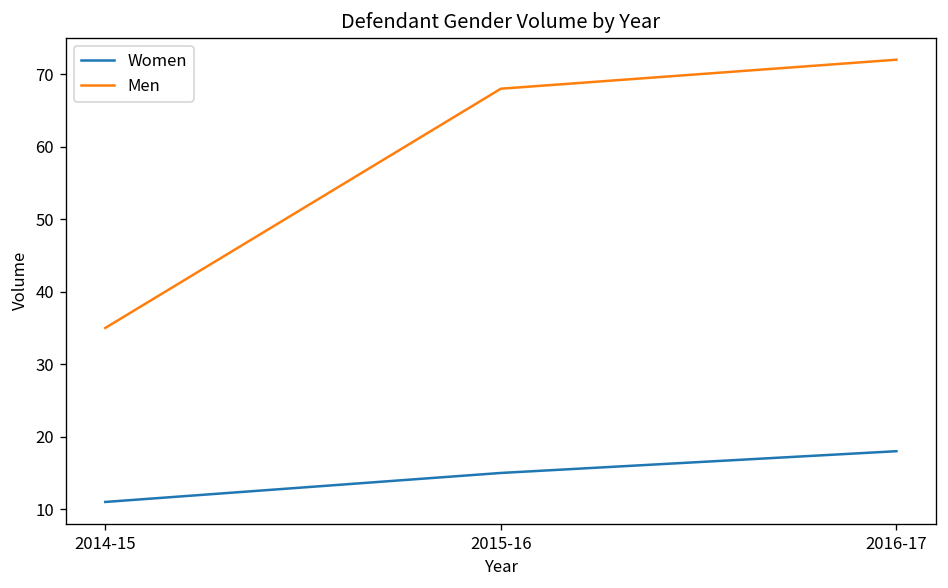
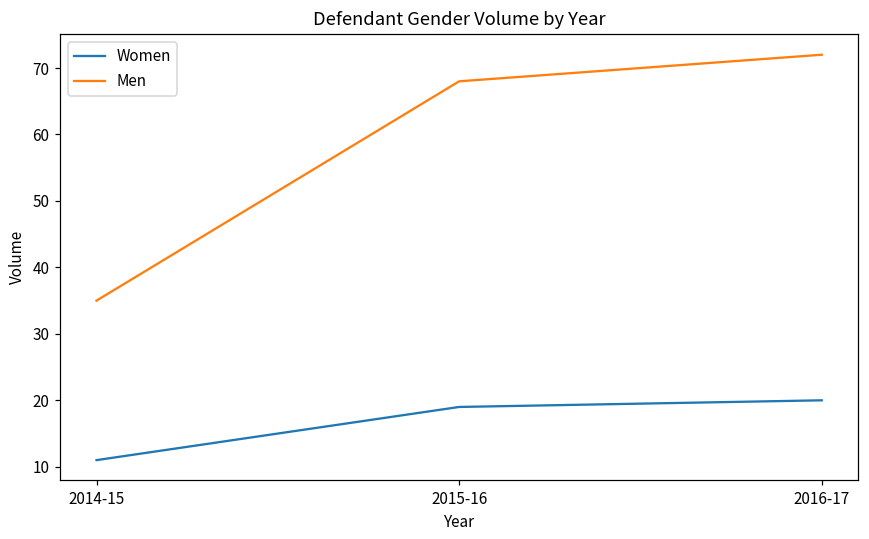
Women, 2015-16: 15 -> 19
Women, 2016-17: 18 -> 20
